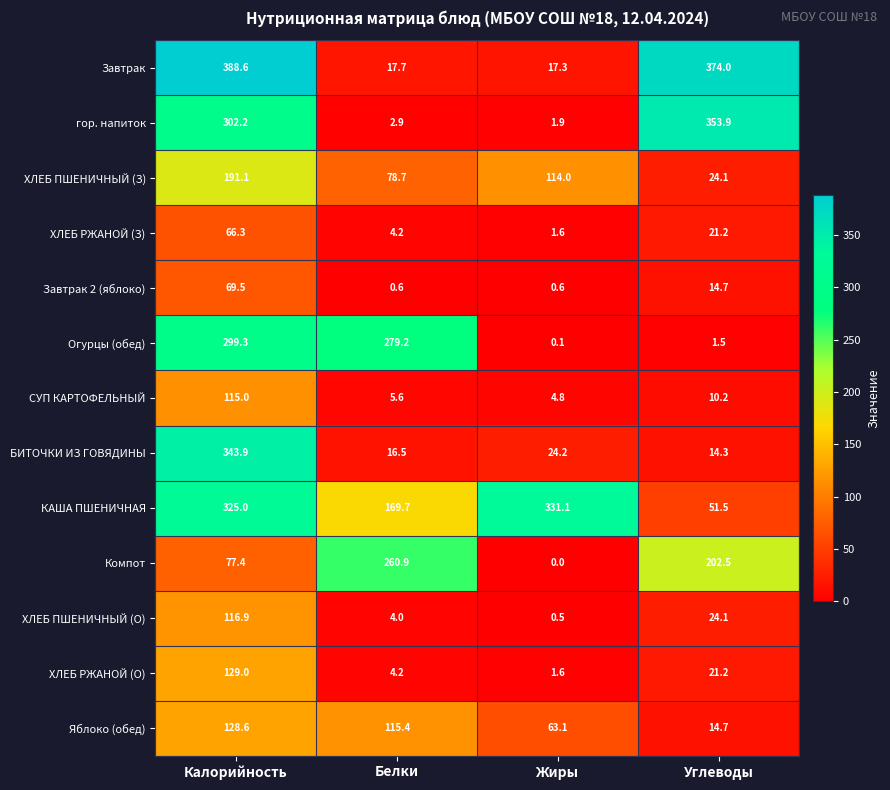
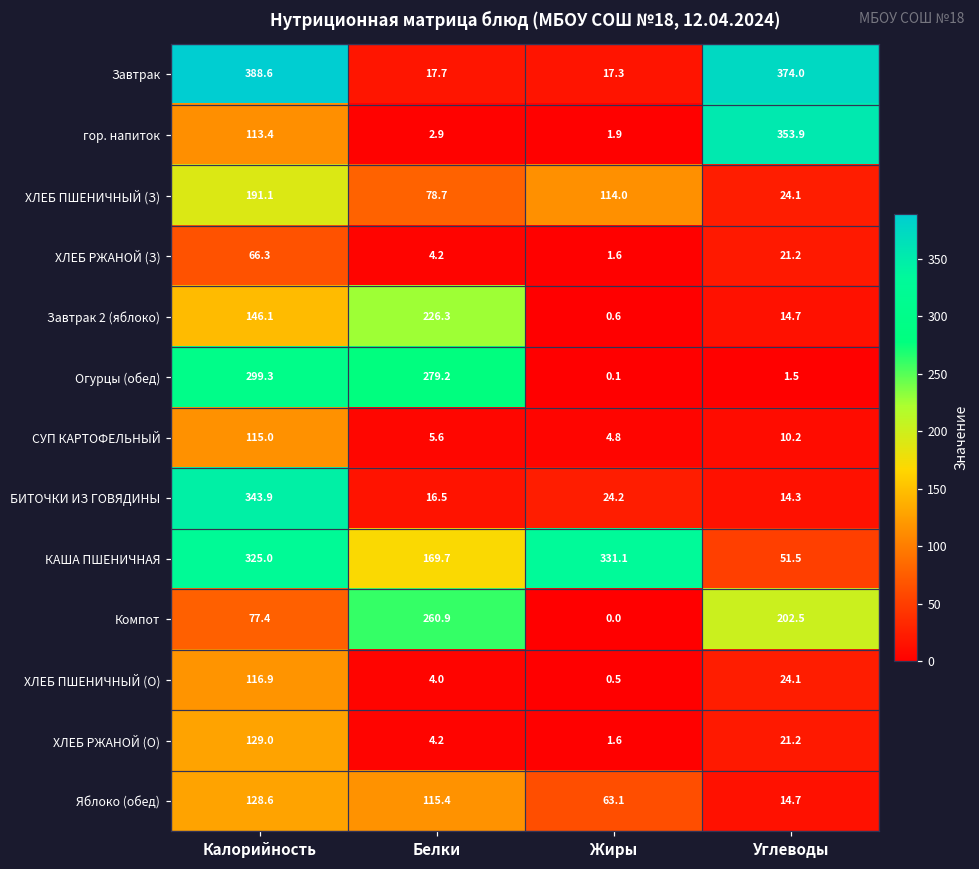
гор. напиток, Калорийность: 302.2 -> 113.4
Завтрак 2 (яблоко), Калорийность: 69.5 -> 146.1
Завтрак 2 (яблоко), Белки: 0.6 -> 226.3
